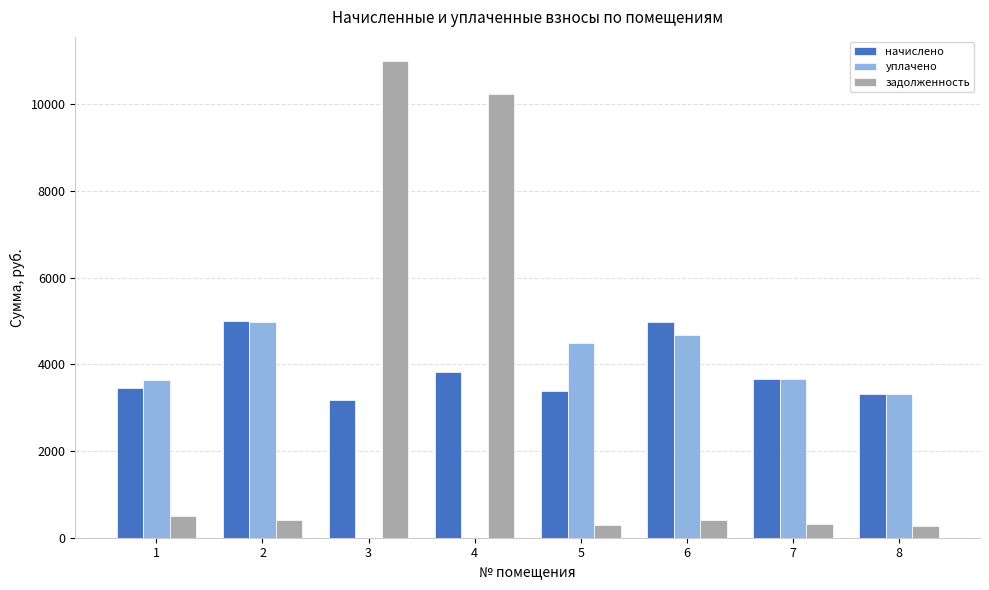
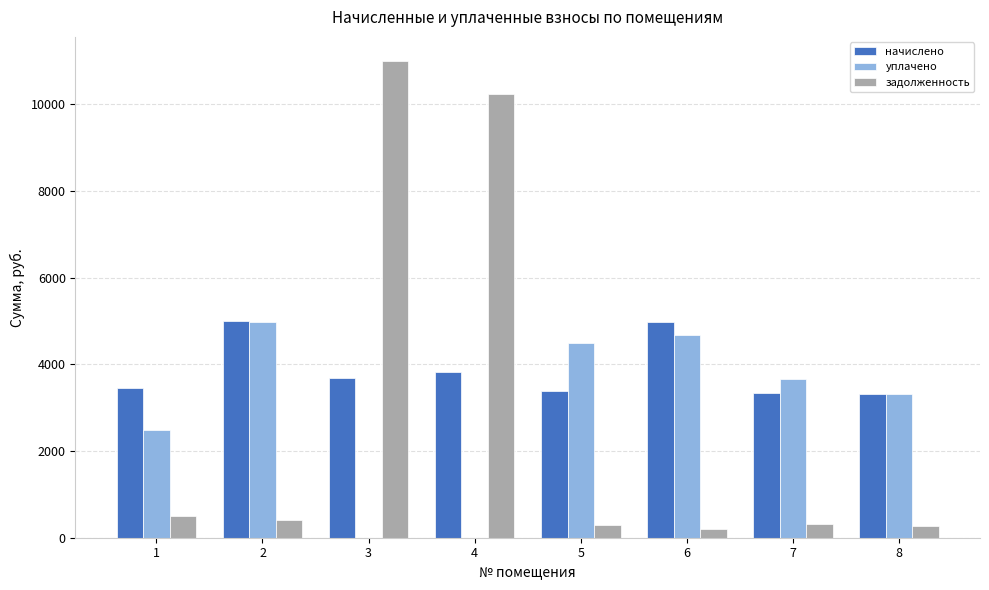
уплачено, 1: 3600 -> 2500
начислено, 3: 3200 -> 3700
задолженность, 6: 400 -> 200
начислено, 7: 3700 -> 3300
